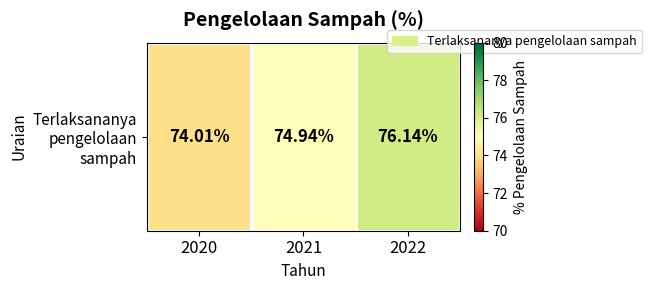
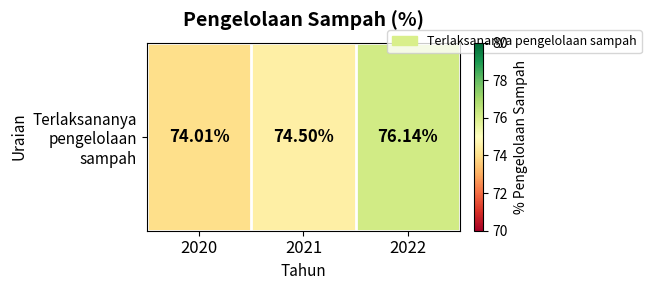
Terlaksananya pengelolaan sampah, 2021: 74.94% -> 74.50%
